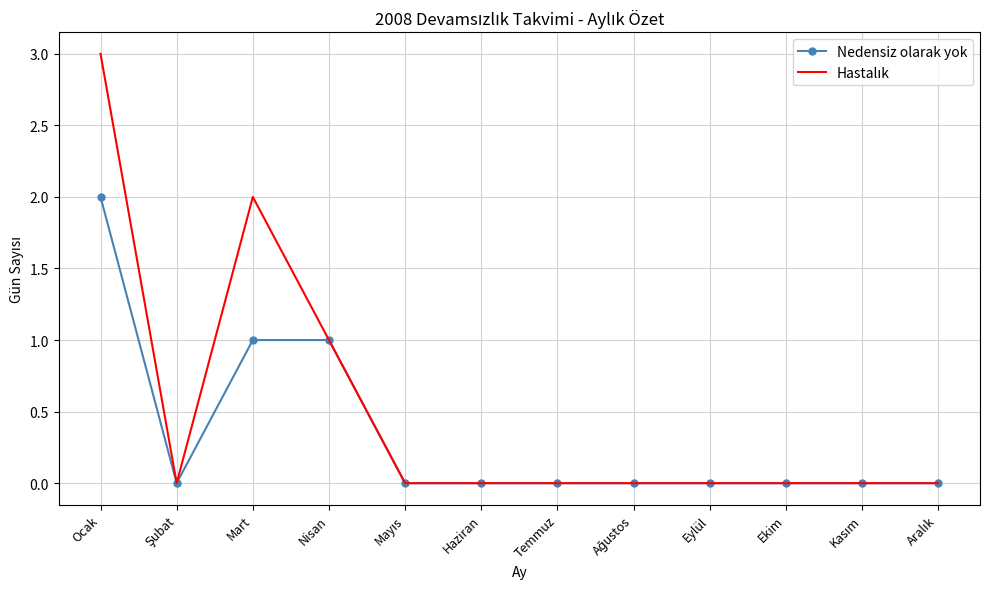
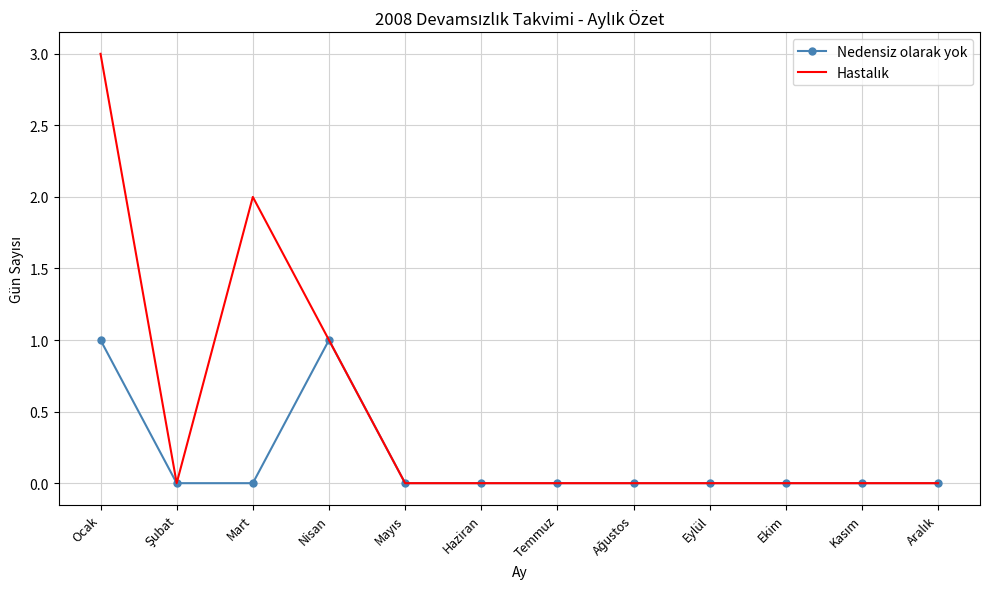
Nedensiz olarak yok, Ocak: 2 -> 1
Nedensiz olarak yok, Mart: 1 -> 0
